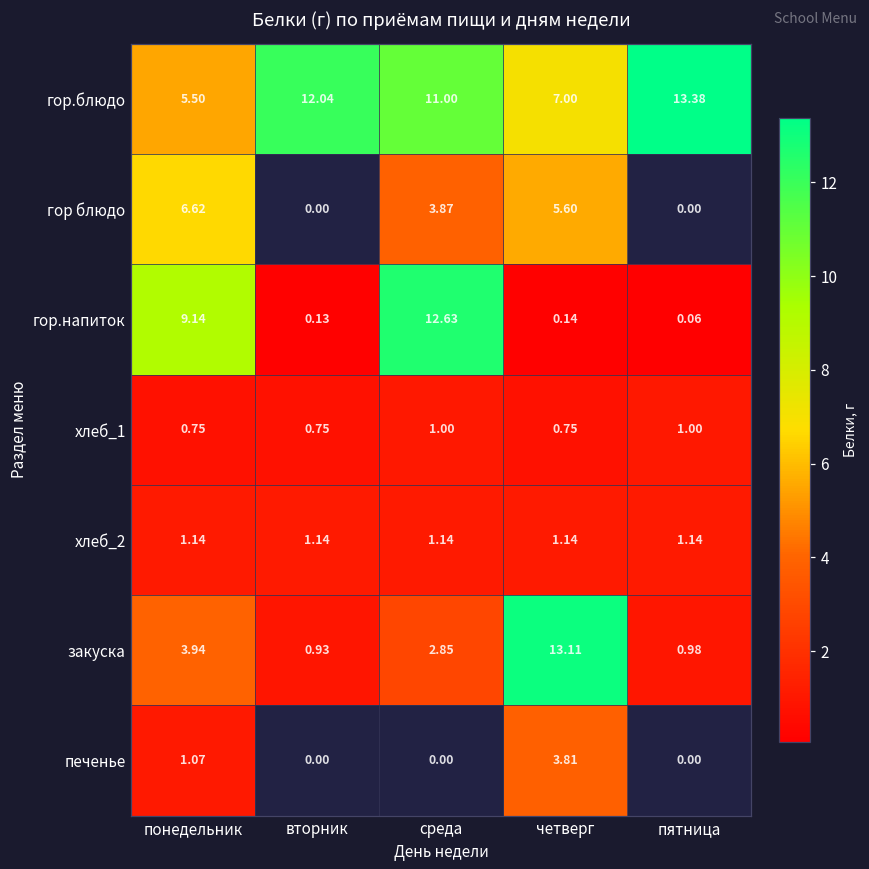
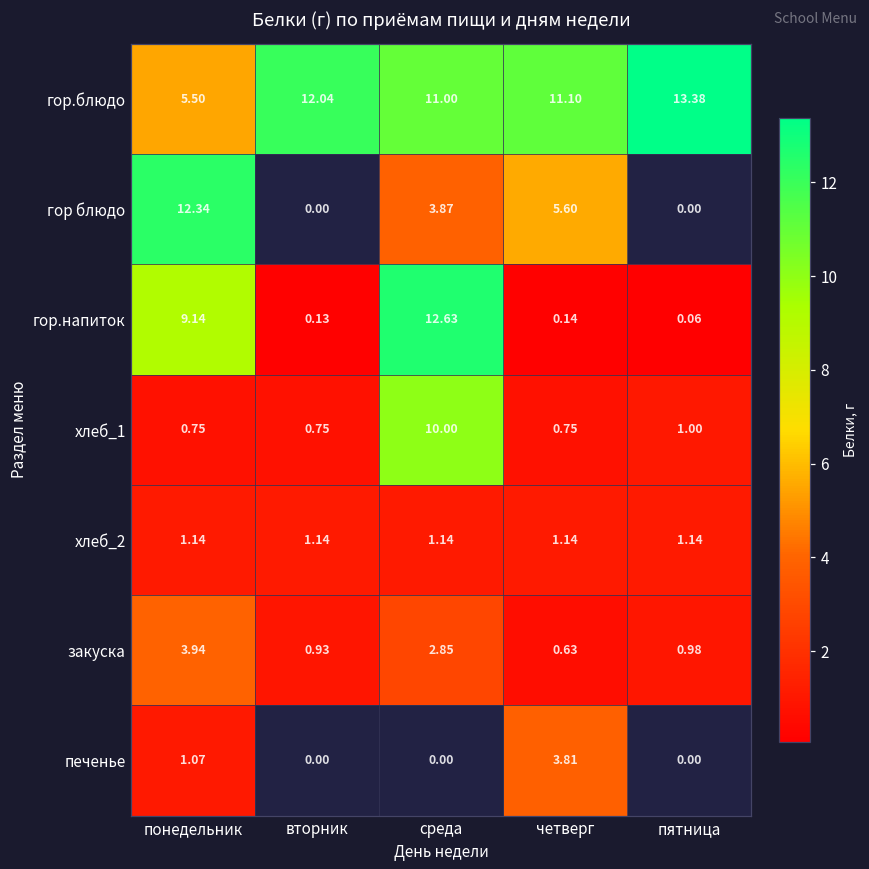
гор.блюдо, четверг: 7.00 -> 11.10
гор блюдо, понедельник: 6.62 -> 12.34
хлеб_1, среда: 1.00 -> 10.00
закуска, четверг: 13.11 -> 0.63
